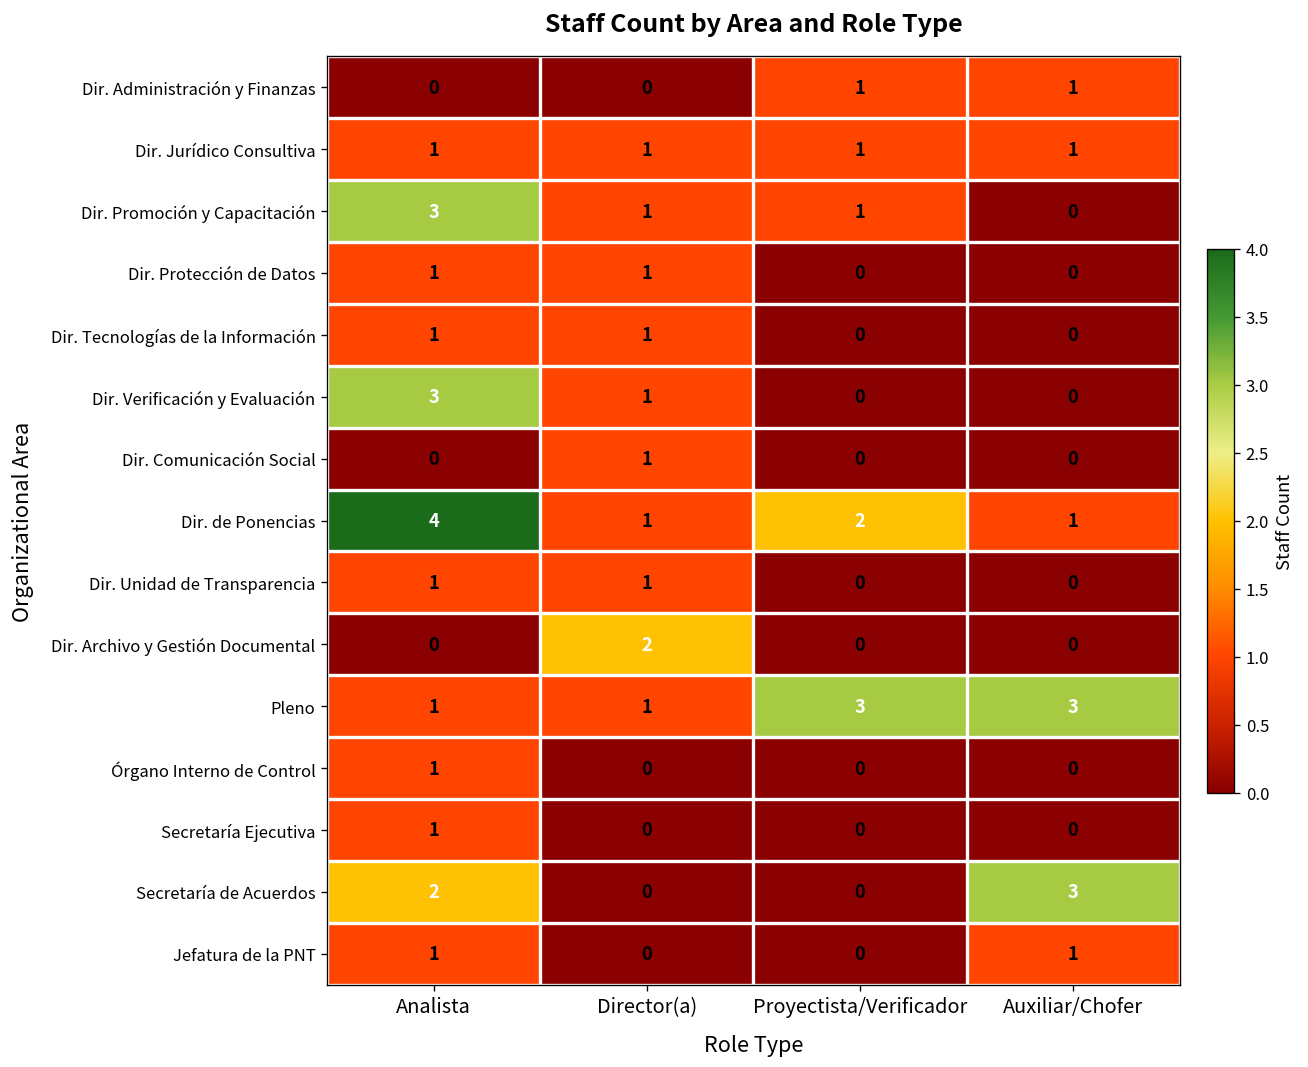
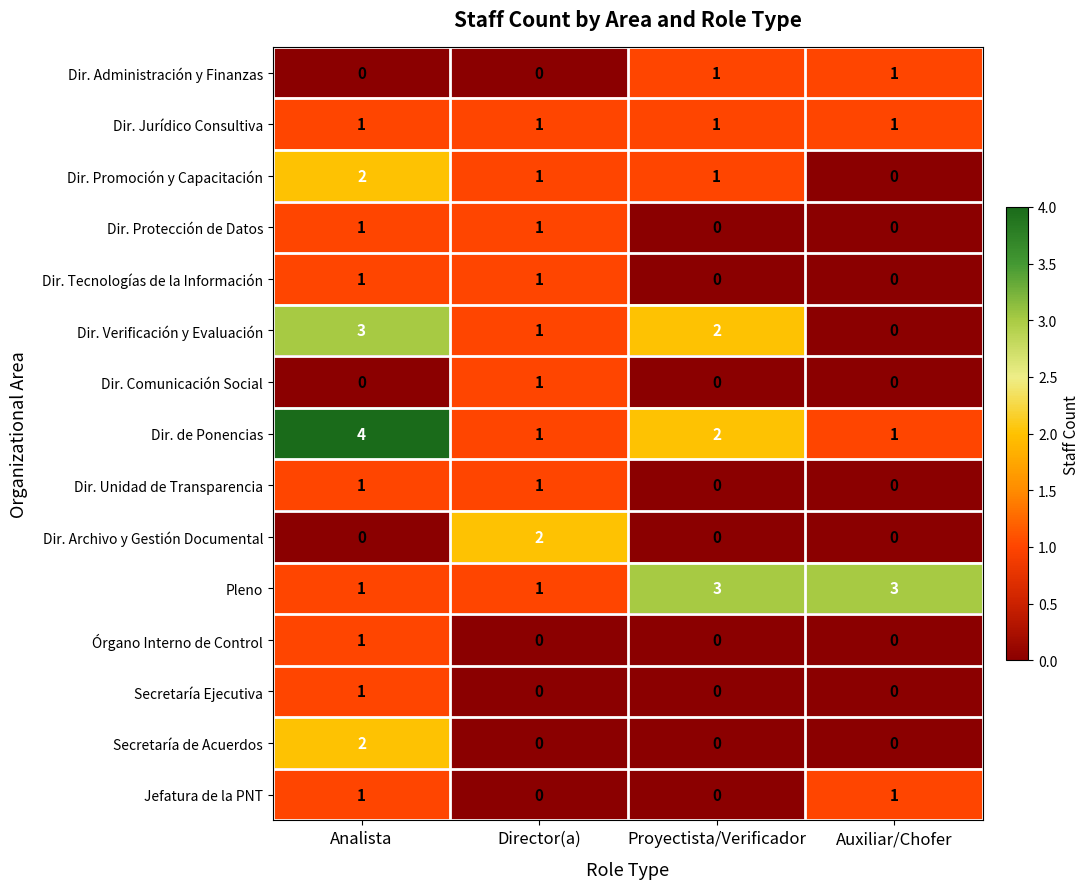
Dir. Promoción y Capacitación, Analista: 3 -> 2
Dir. Verificación y Evaluación, Proyectista/Verificador: 0 -> 2
Secretaría de Acuerdos, Auxiliar/Chofer: 3 -> 0
